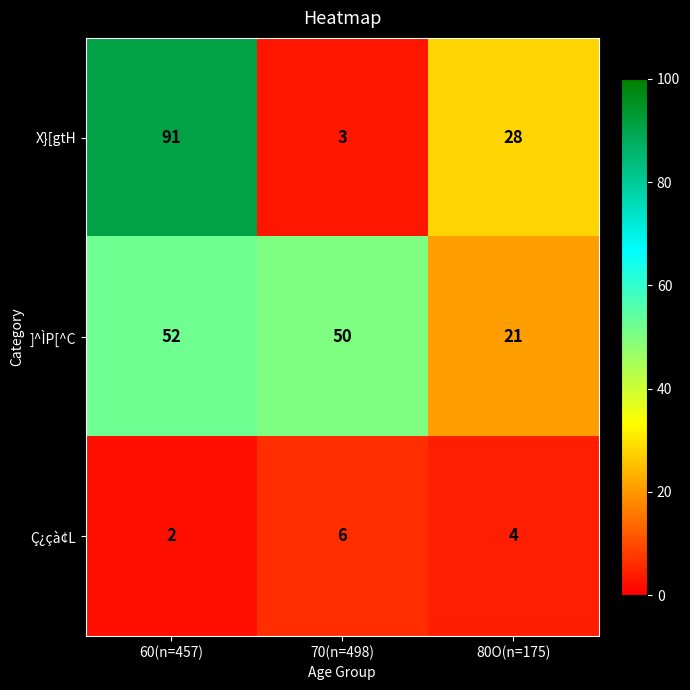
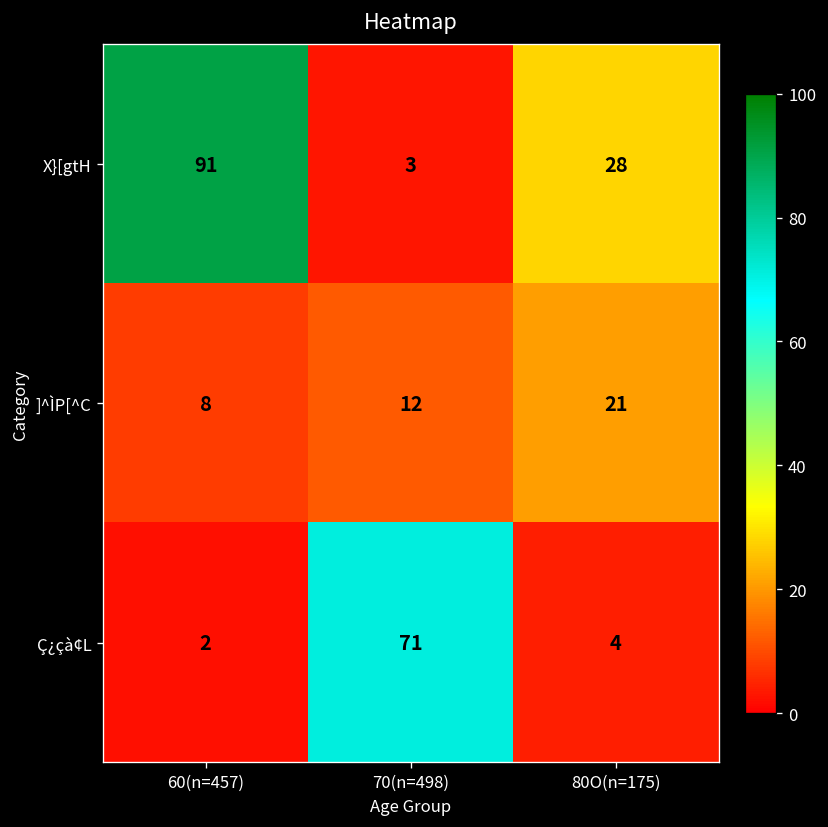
]^ÌP[^C, 60(n=457): 52 -> 8
]^ÌP[^C, 70(n=498): 50 -> 12
Ç¿çà¢L, 70(n=498): 6 -> 71
